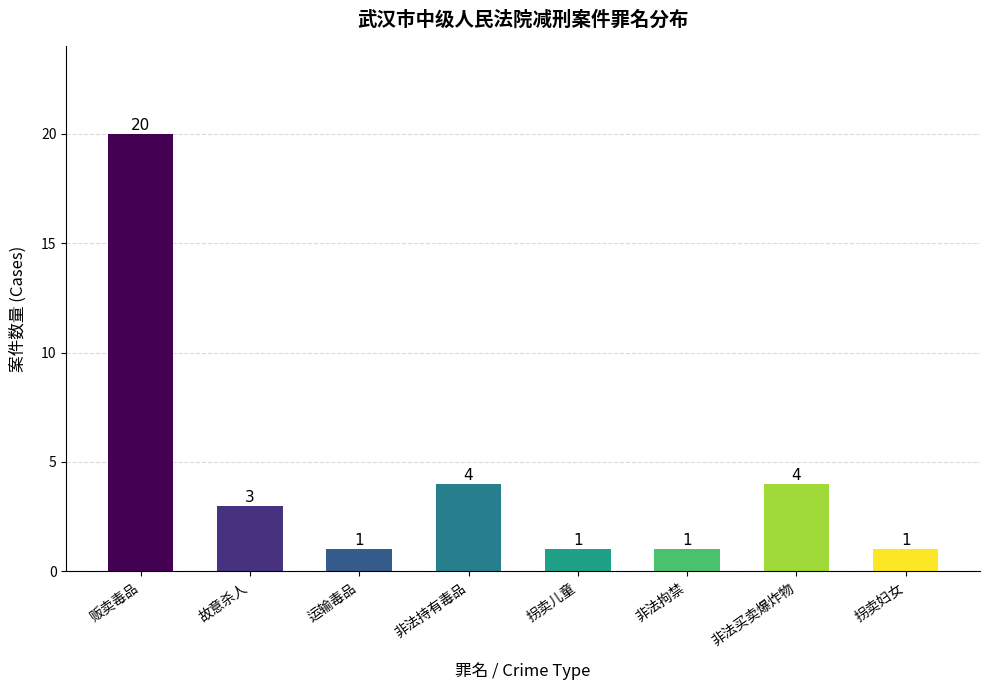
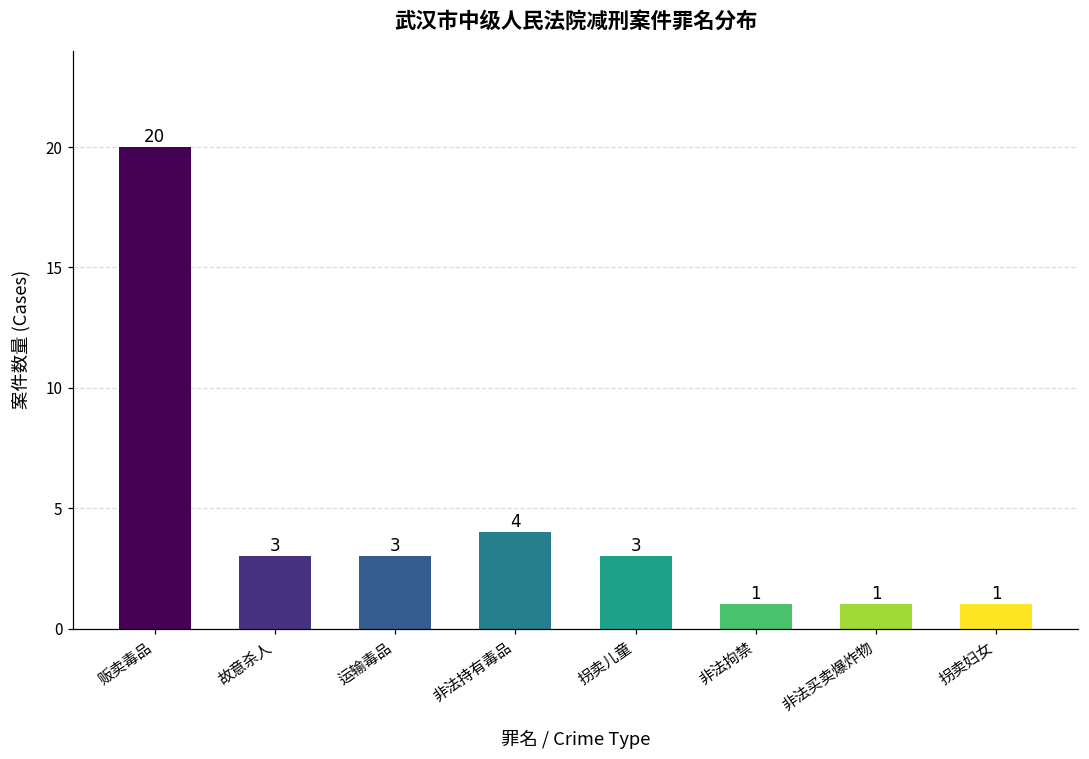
运输毒品: 1 -> 3
拐卖儿童: 1 -> 3
非法买卖爆炸物: 4 -> 1
